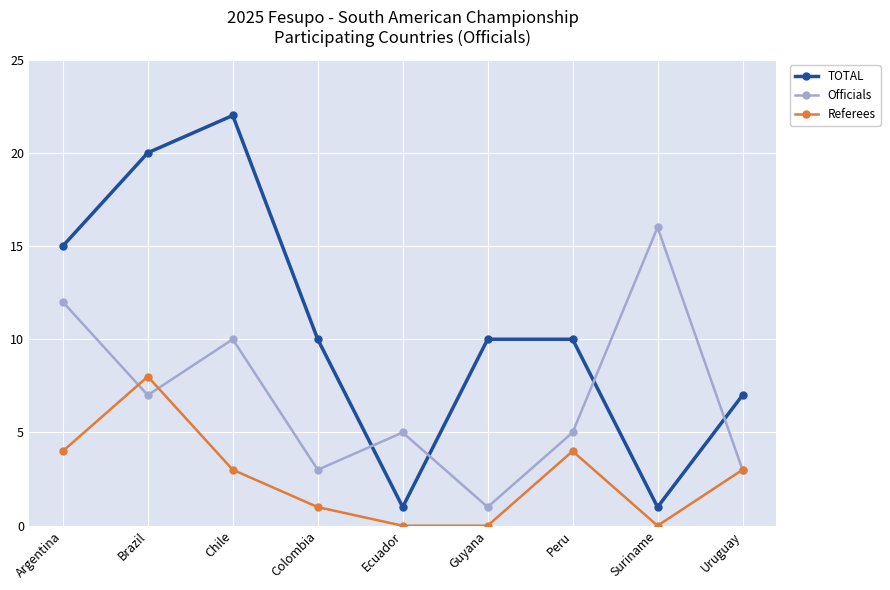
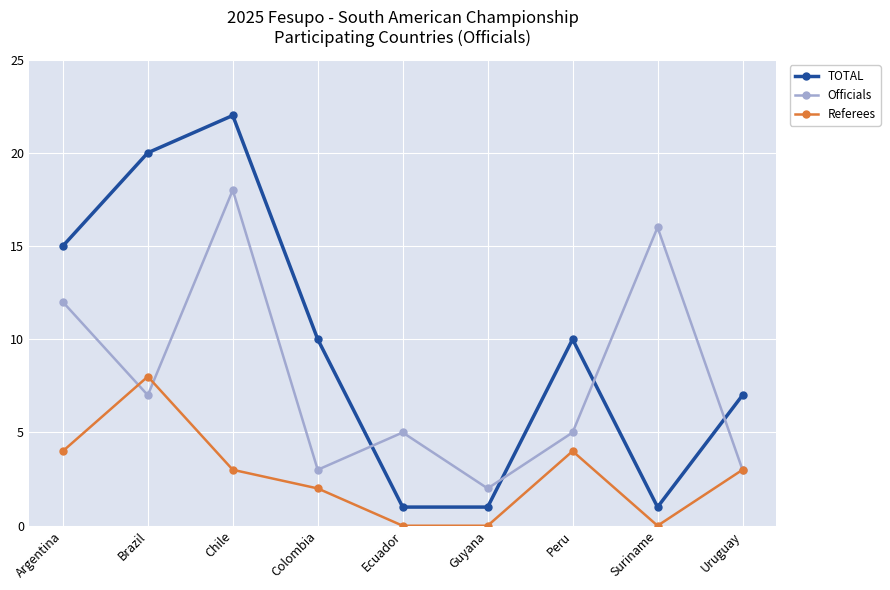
Officials, Chile: 10 -> 18
Referees, Colombia: 1 -> 2
TOTAL, Guyana: 10 -> 1
Officials, Guyana: 1 -> 2
